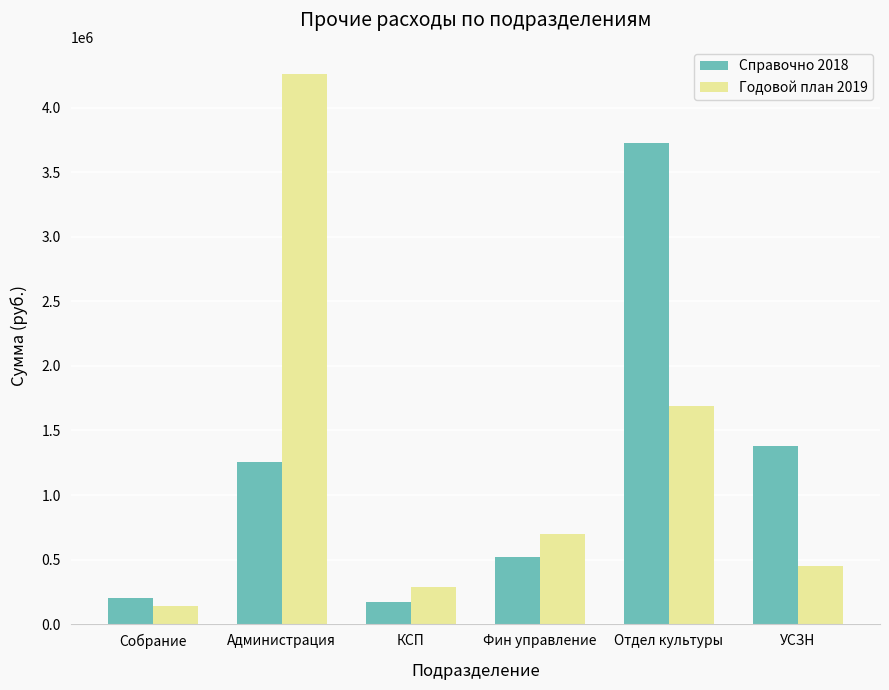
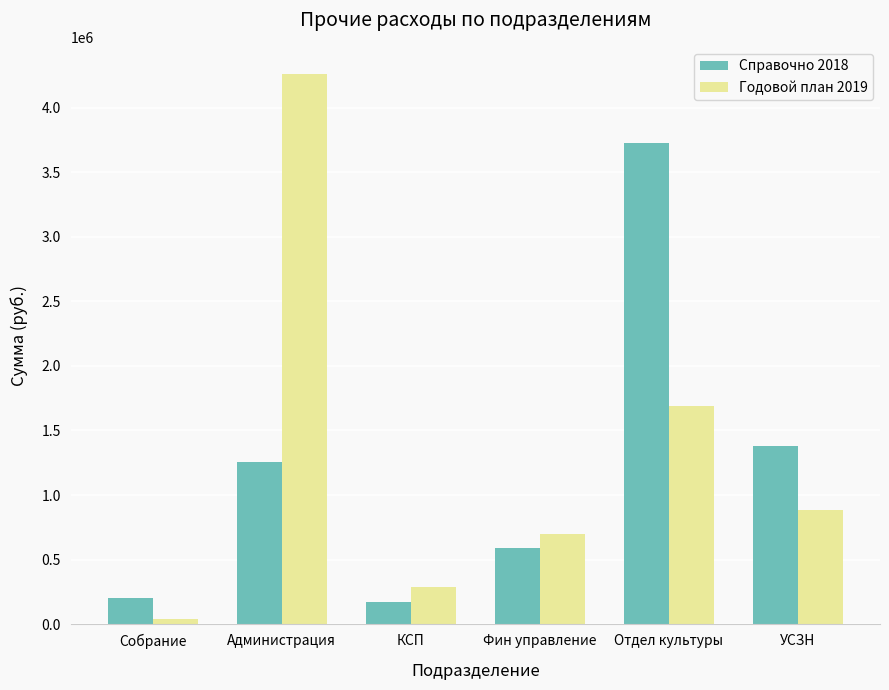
Годовой план 2019, Собрание: 140000 -> 40000
Справочно 2018, Фин управление: 520000 -> 590000
Годовой план 2019, УСЗН: 450000 -> 880000
